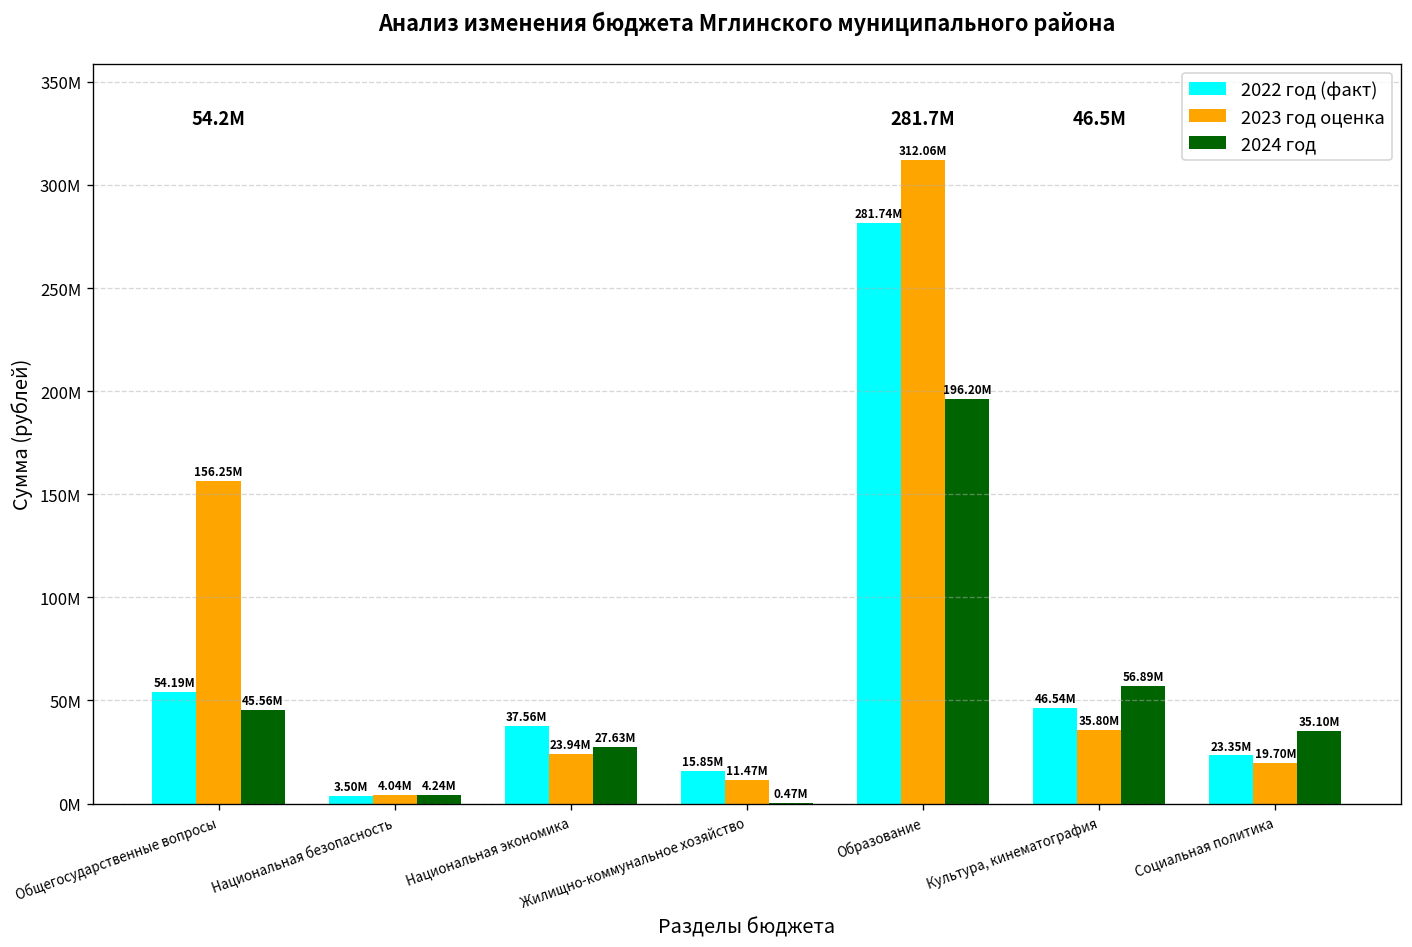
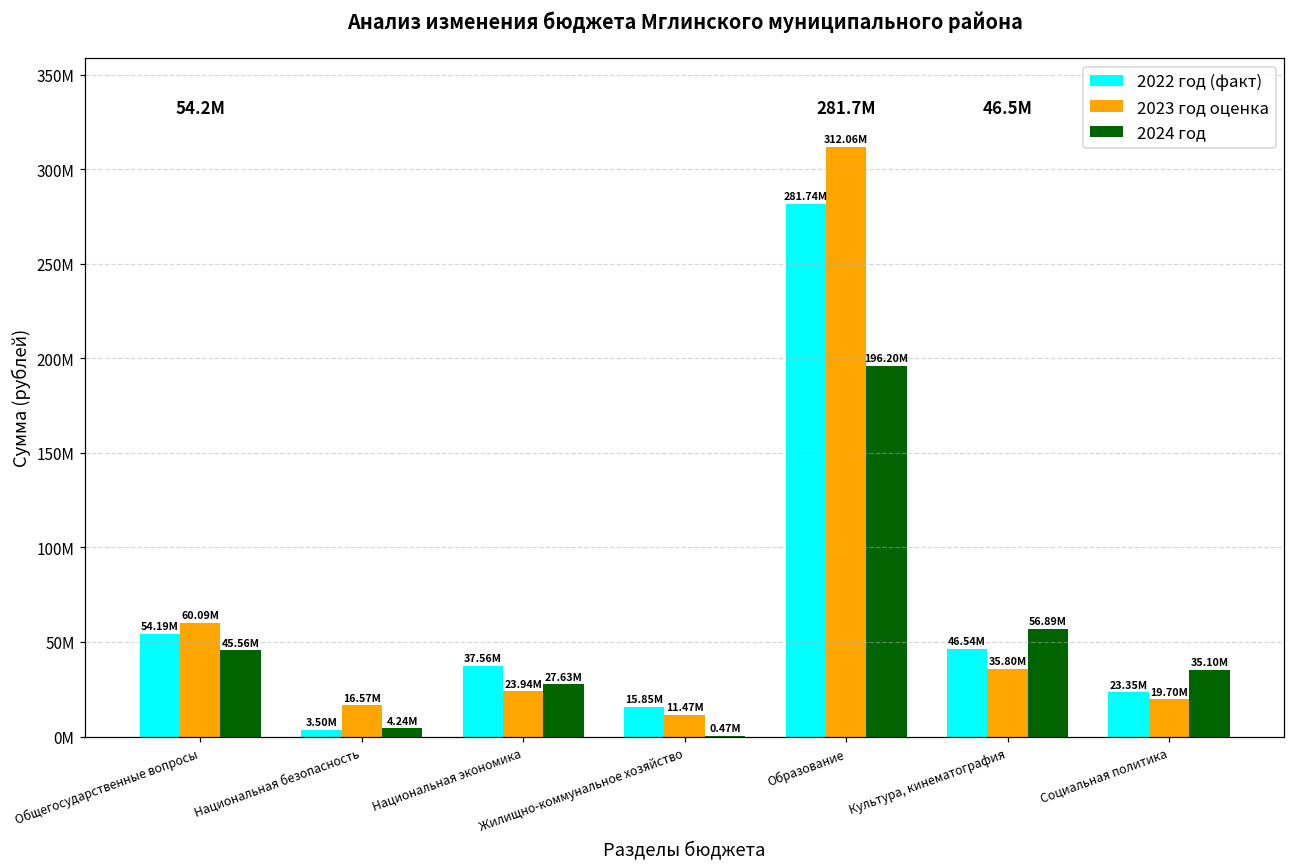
2023 год оценка, Общегосударственные вопросы: 156.25M -> 60.09M
2023 год оценка, Национальная безопасность: 4.04M -> 16.57M
